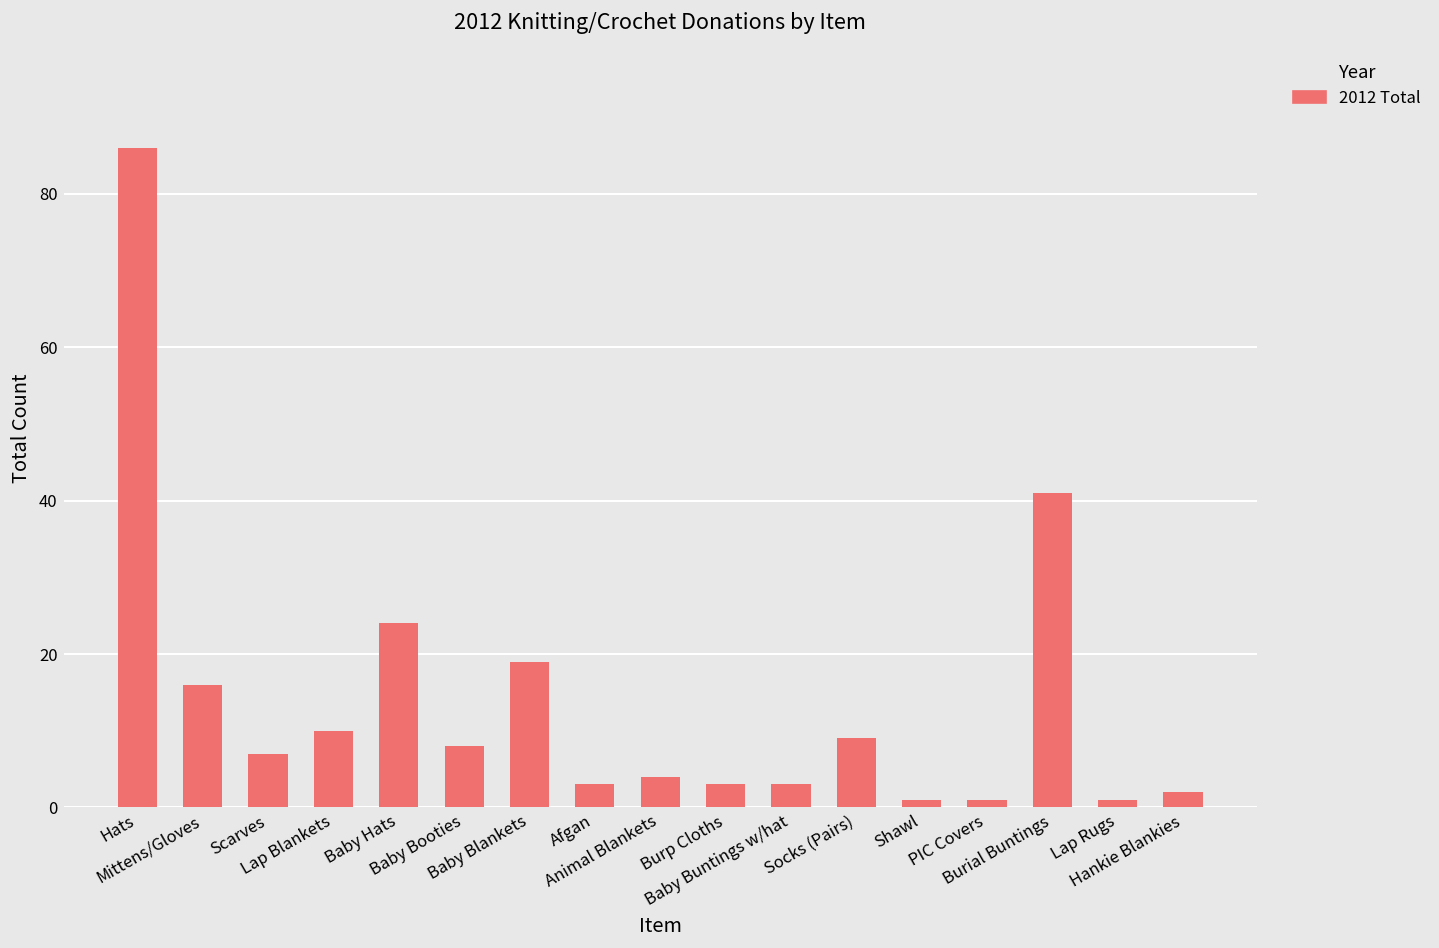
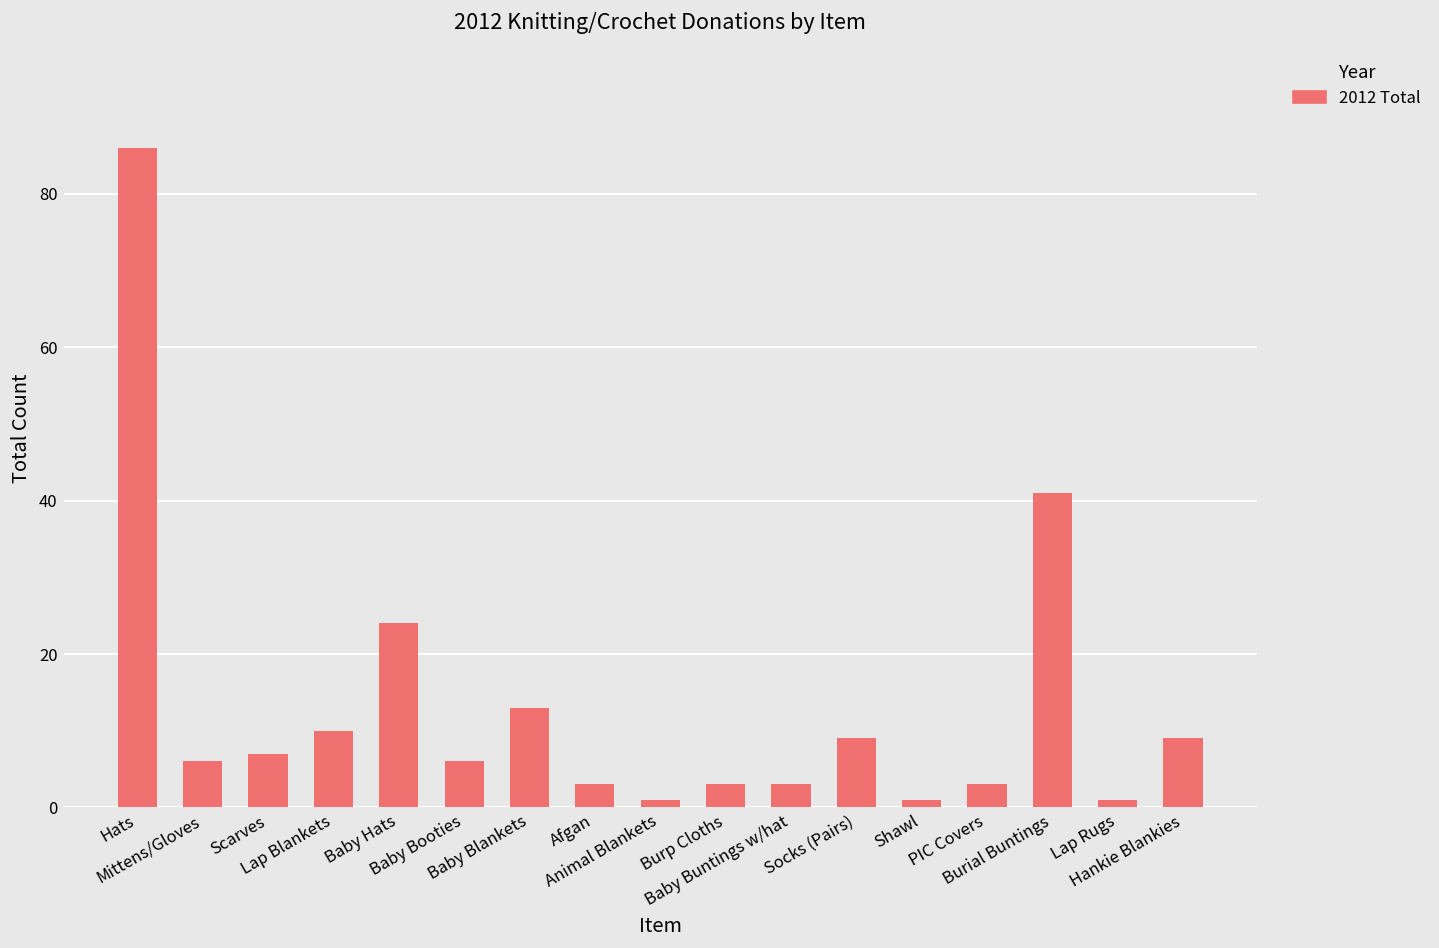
Mittens/Gloves: 16 -> 6
Baby Booties: 8 -> 6
Baby Blankets: 19 -> 13
Animal Blankets: 4 -> 1
PIC Covers: 1 -> 3
Hankie Blankies: 2 -> 9
